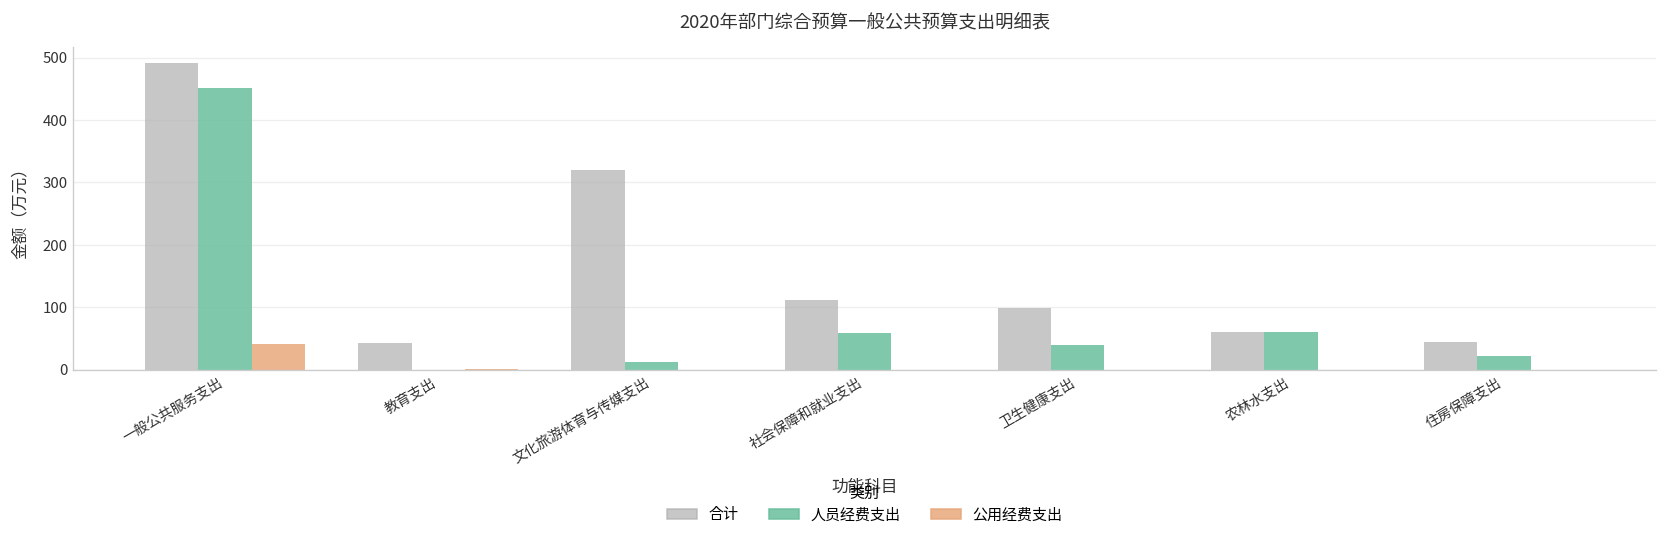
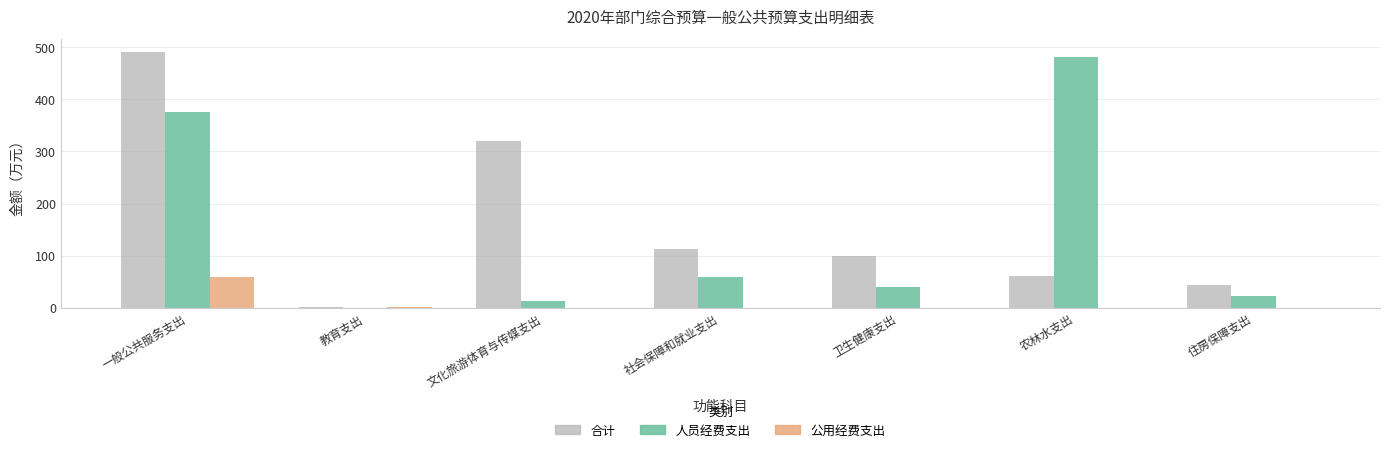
人员经费支出, 一般公共服务支出: 450 -> 380
公用经费支出, 一般公共服务支出: 40 -> 60
合计, 教育支出: 40 -> 0
人员经费支出, 农林水支出: 60 -> 480
